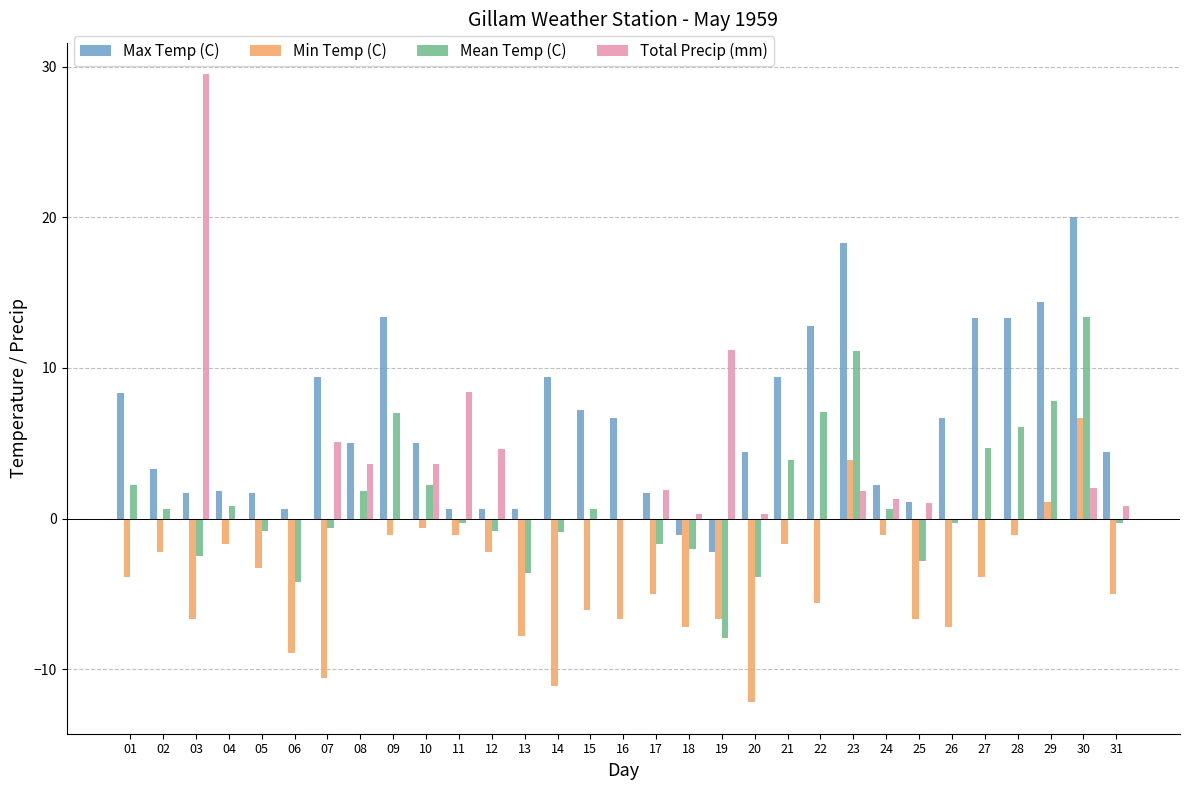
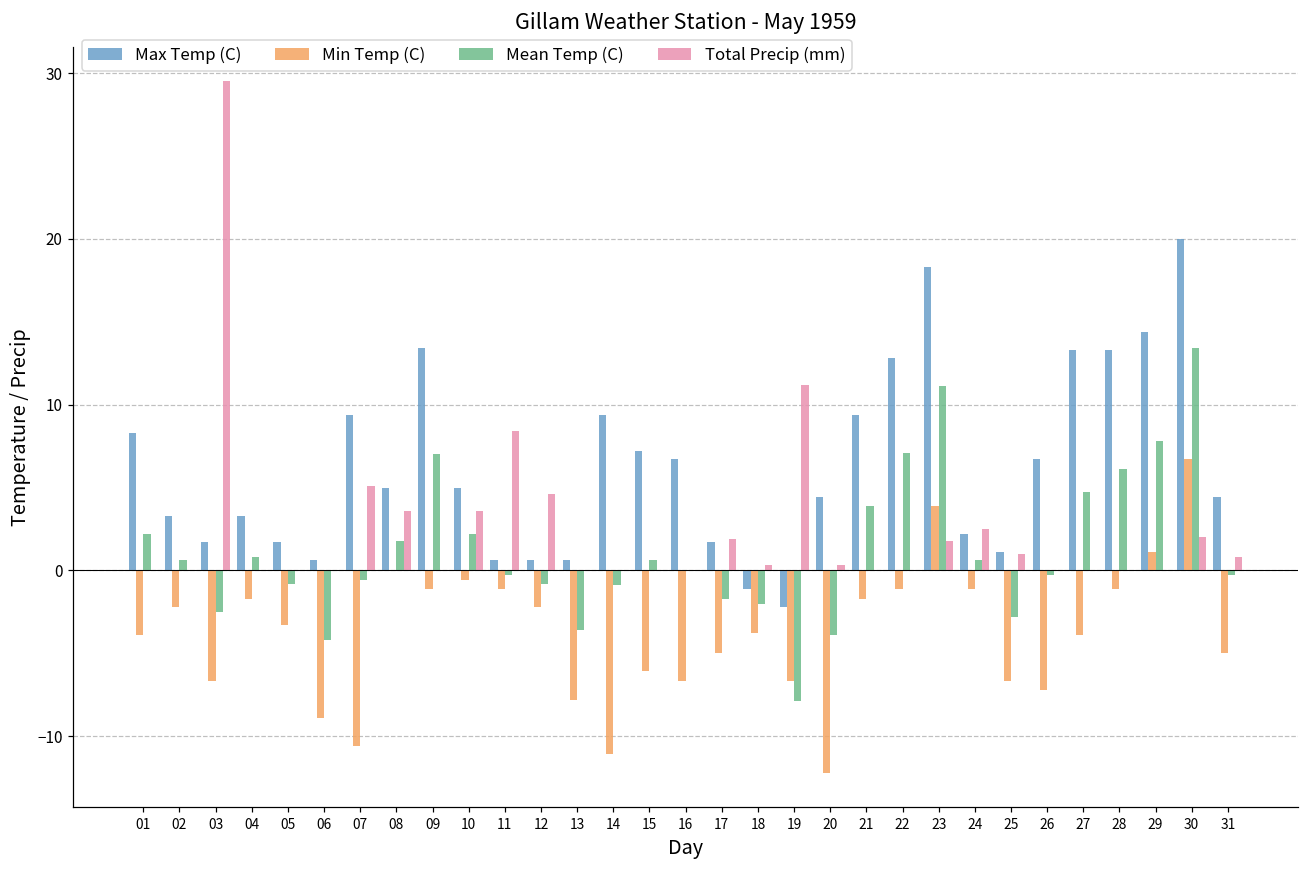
Max Temp (C), 04: 1.8 -> 3.3
Min Temp (C), 18: -7.2 -> -3.8
Min Temp (C), 22: -5.6 -> -1.1
Total Precip (mm), 24: 1.3 -> 2.5
